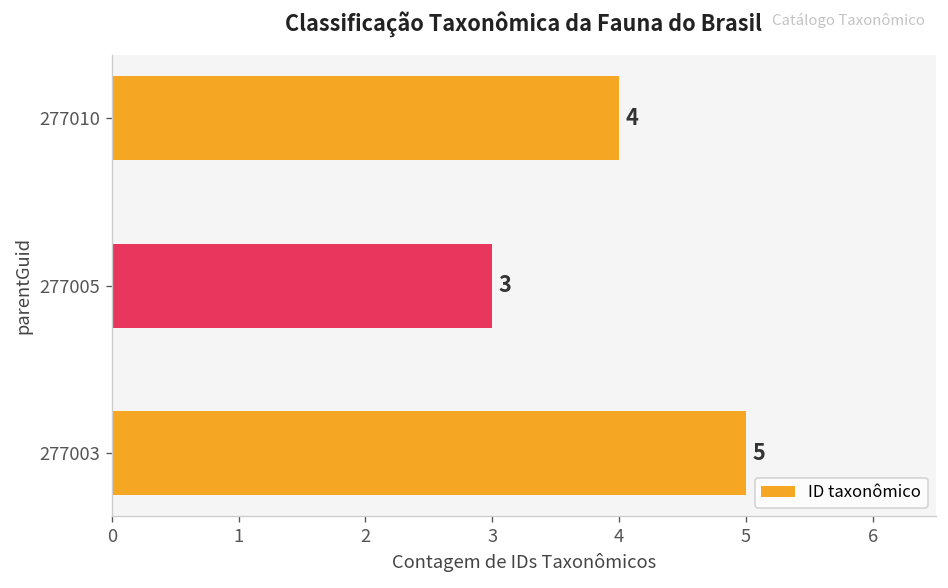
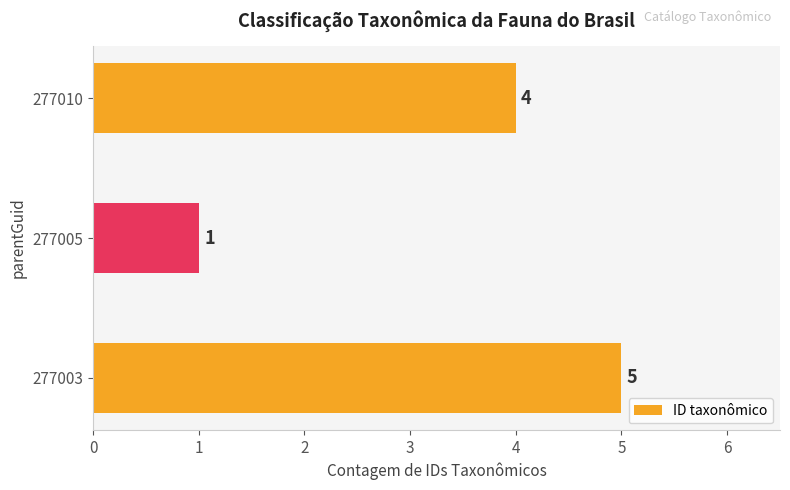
277005: 3 -> 1
